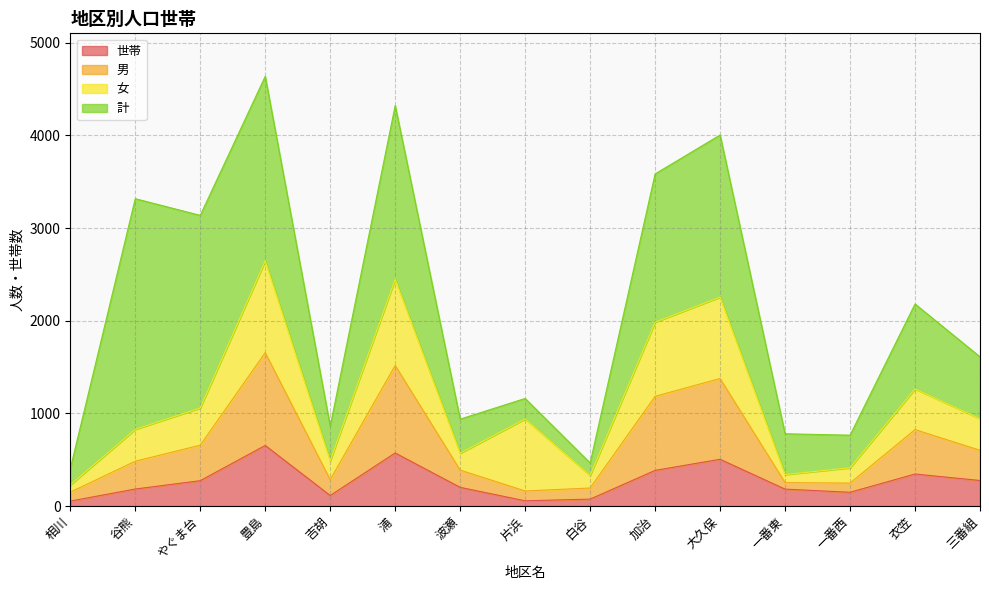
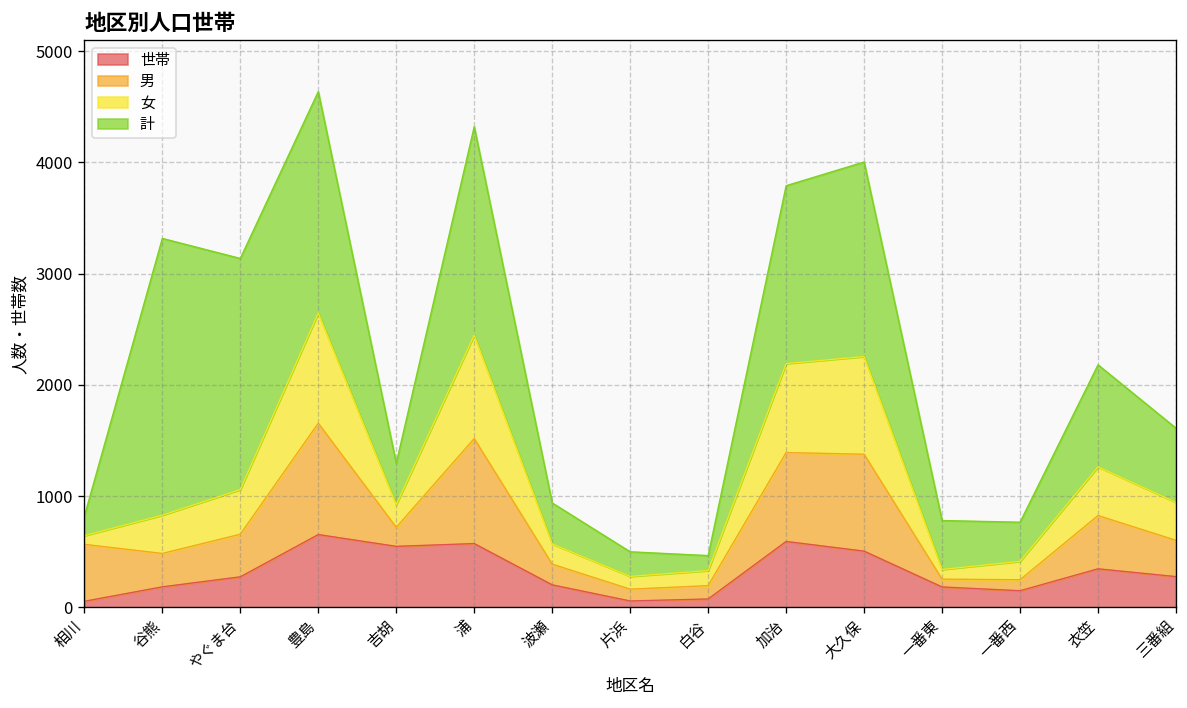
男, 相川: 100 -> 500
世帯, 吉胡: 100 -> 500
女, 片浜: 800 -> 100
世帯, 加治: 400 -> 600
